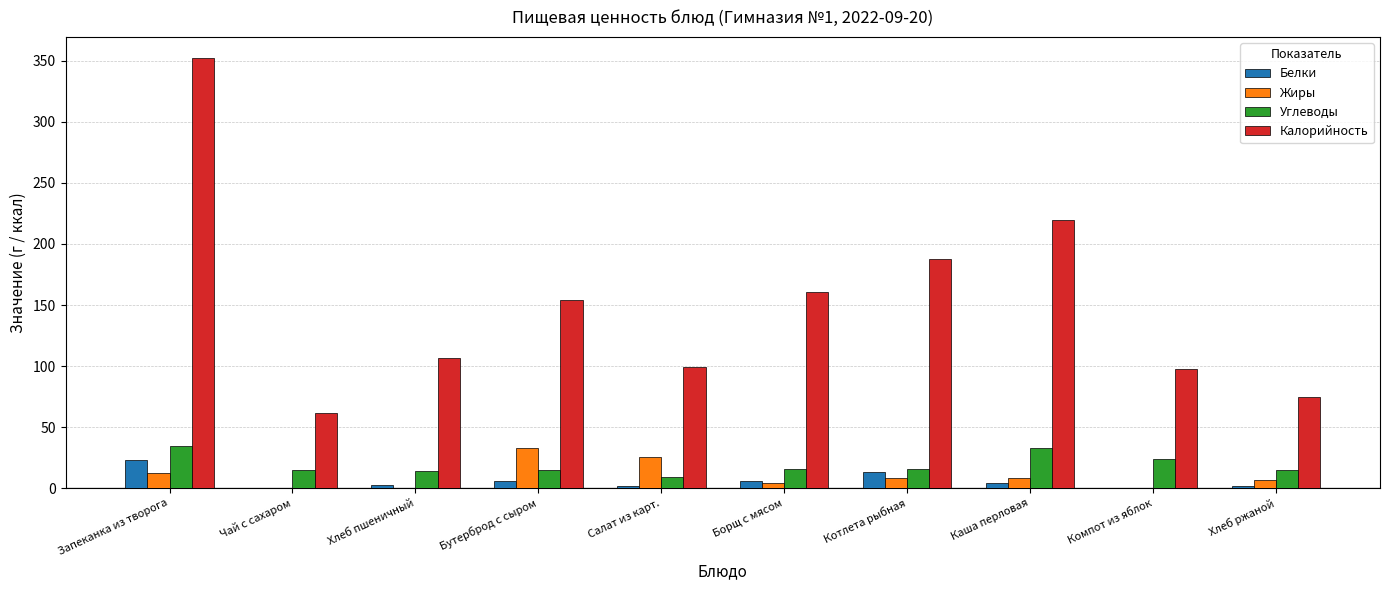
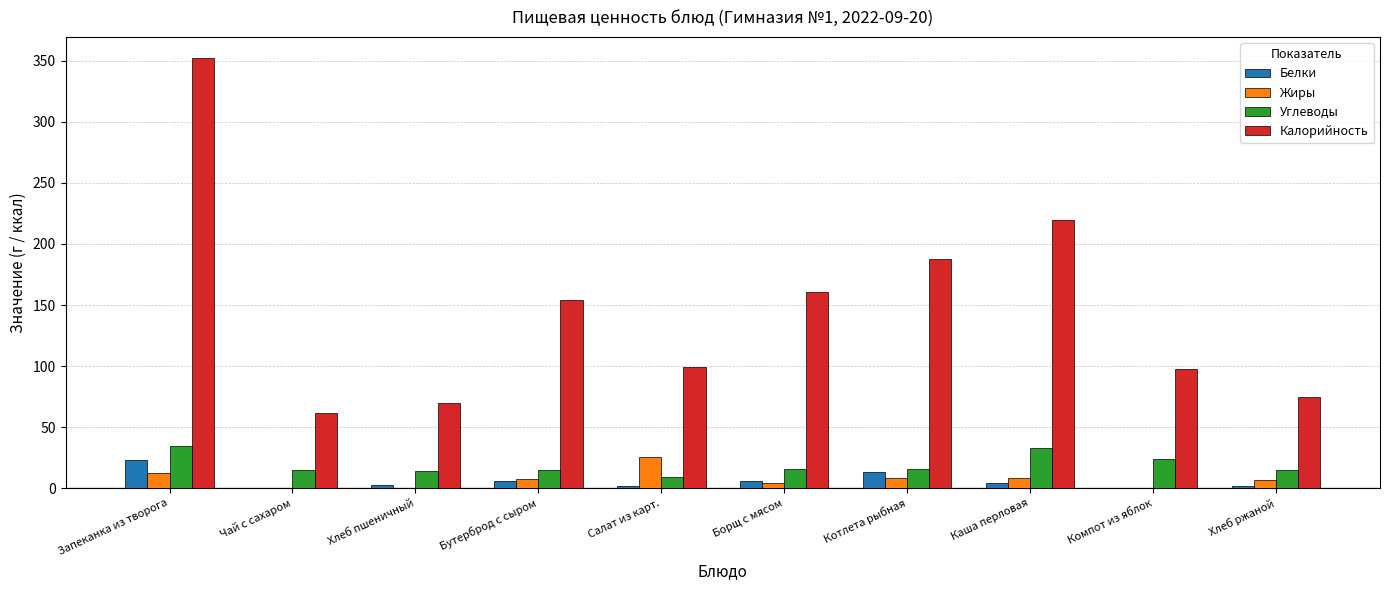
Калорийность, Хлеб пшеничный: 107 -> 70
Жиры, Бутерброд с сыром: 33 -> 8
